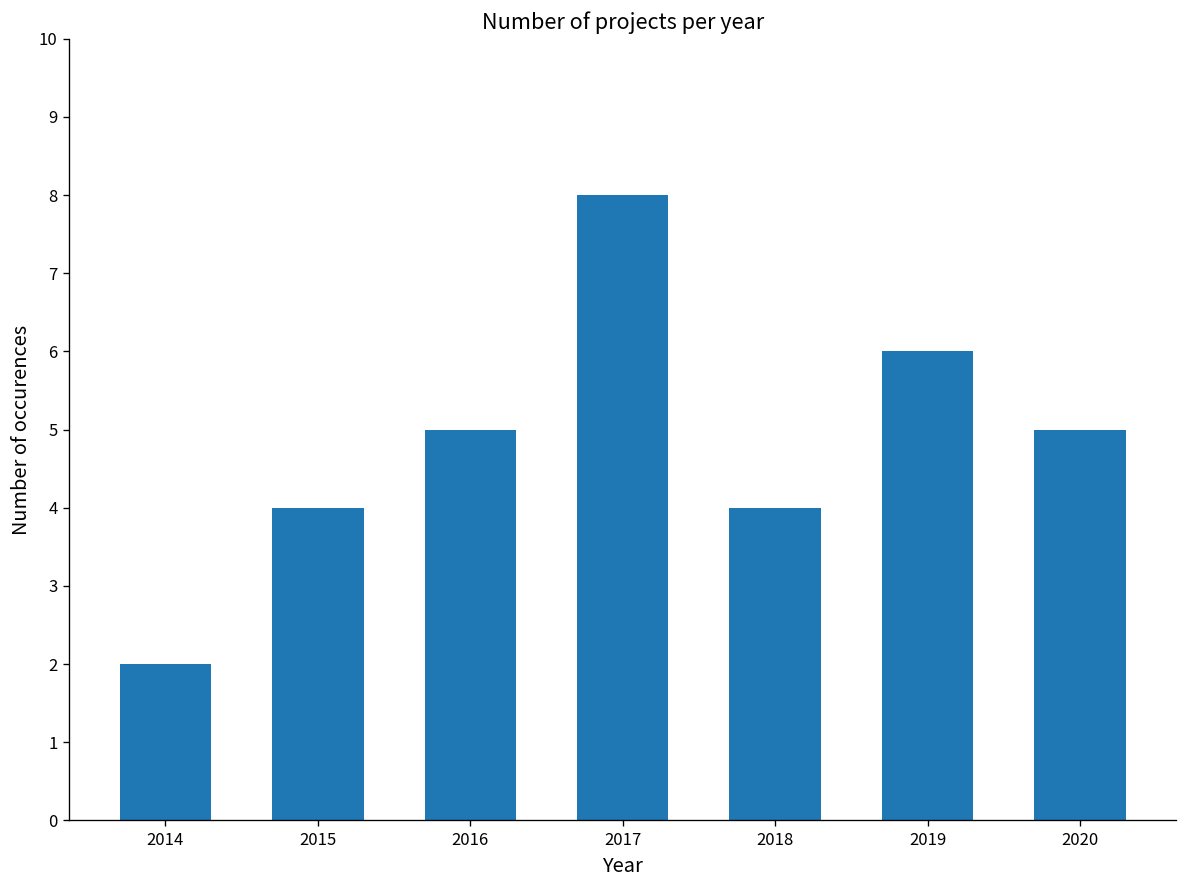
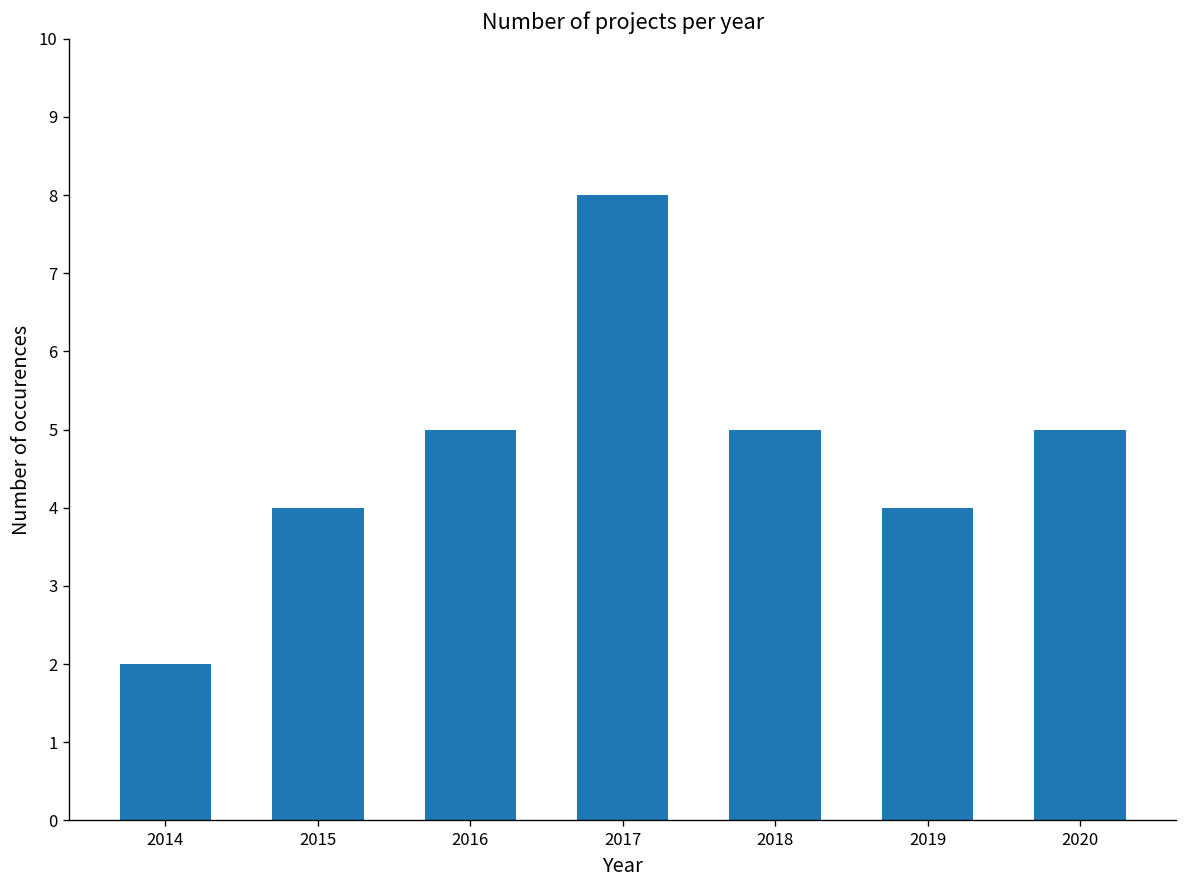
2018: 4 -> 5
2019: 6 -> 4
